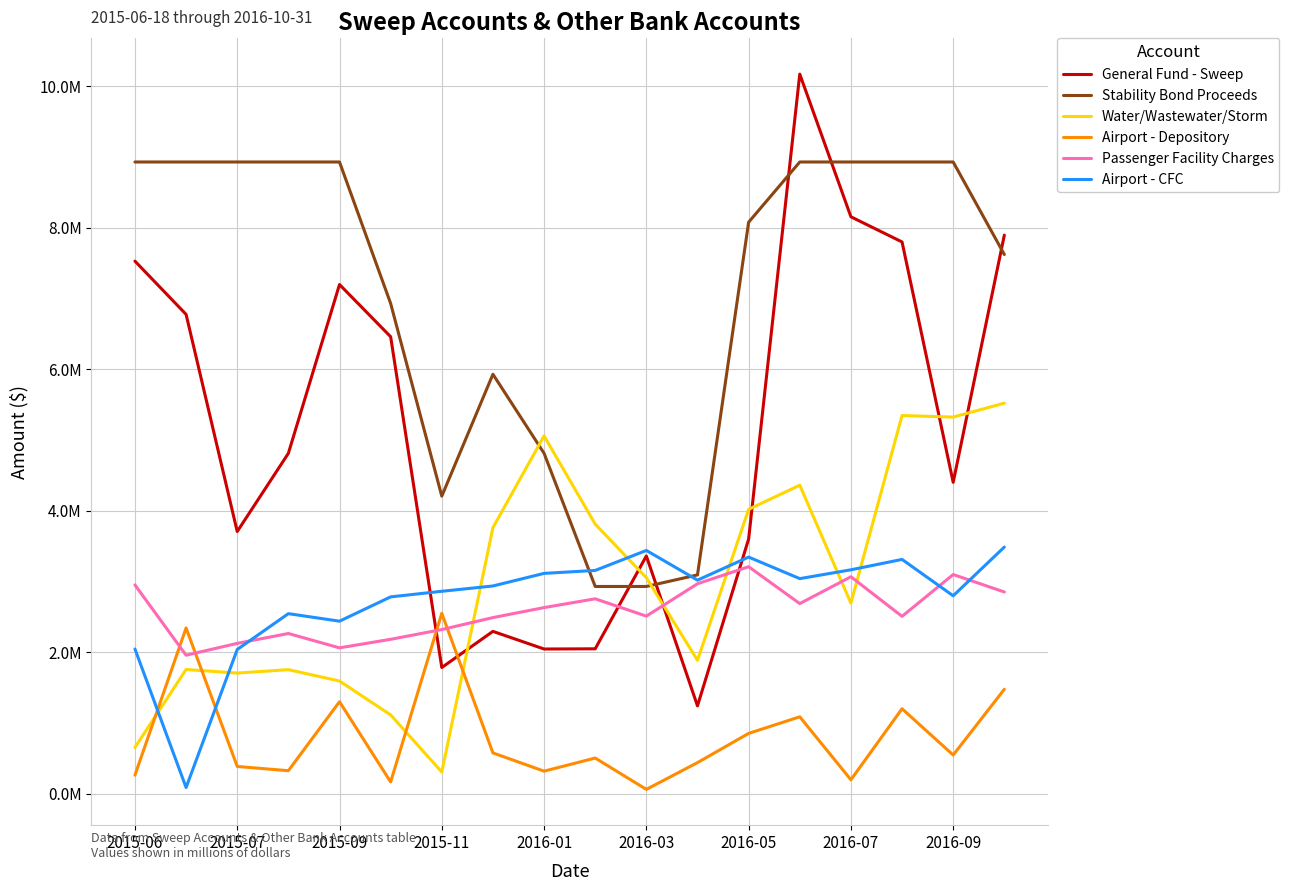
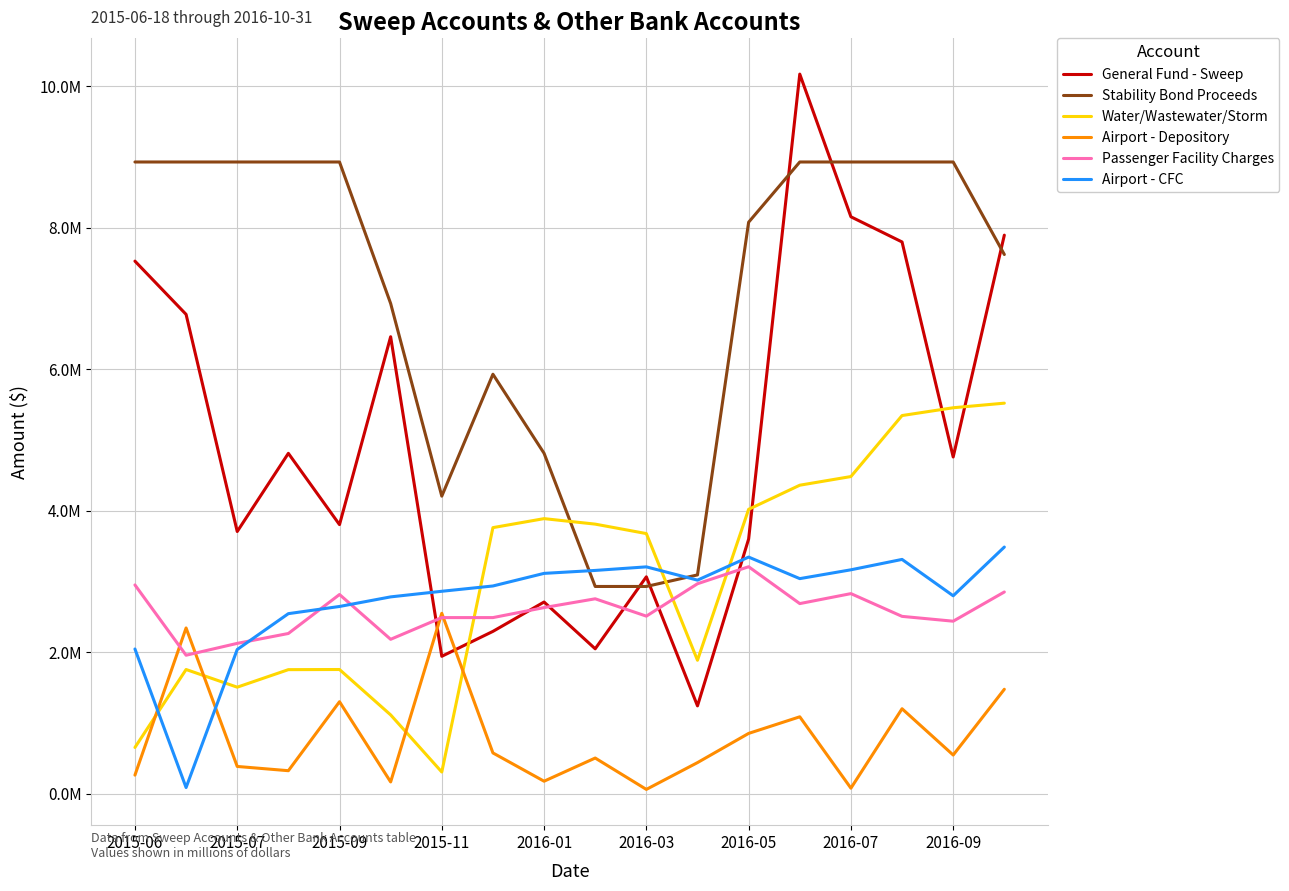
Water/Wastewater/Storm, 2015-07: 1700000 -> 1500000
General Fund - Sweep, 2015-09: 7200000 -> 3800000
Water/Wastewater/Storm, 2015-09: 1600000 -> 1800000
Passenger Facility Charges, 2015-09: 2100000 -> 2800000
Airport - CFC, 2015-09: 2400000 -> 2600000
General Fund - Sweep, 2015-11: 1800000 -> 1900000
Passenger Facility Charges, 2015-11: 2300000 -> 2500000
General Fund - Sweep, 2016-01: 2000000 -> 2700000
Water/Wastewater/Storm, 2016-01: 5100000 -> 3900000
Airport - Depository, 2016-01: 300000 -> 200000
General Fund - Sweep, 2016-03: 3400000 -> 3100000
Water/Wastewater/Storm, 2016-03: 3100000 -> 3700000
Airport - CFC, 2016-03: 3400000 -> 3200000
Water/Wastewater/Storm, 2016-07: 2700000 -> 4500000
Airport - Depository, 2016-07: 200000 -> 100000
Passenger Facility Charges, 2016-07: 3100000 -> 2800000
General Fund - Sweep, 2016-09: 4400000 -> 4800000
Water/Wastewater/Storm, 2016-09: 5300000 -> 5500000
Passenger Facility Charges, 2016-09: 3100000 -> 2400000
